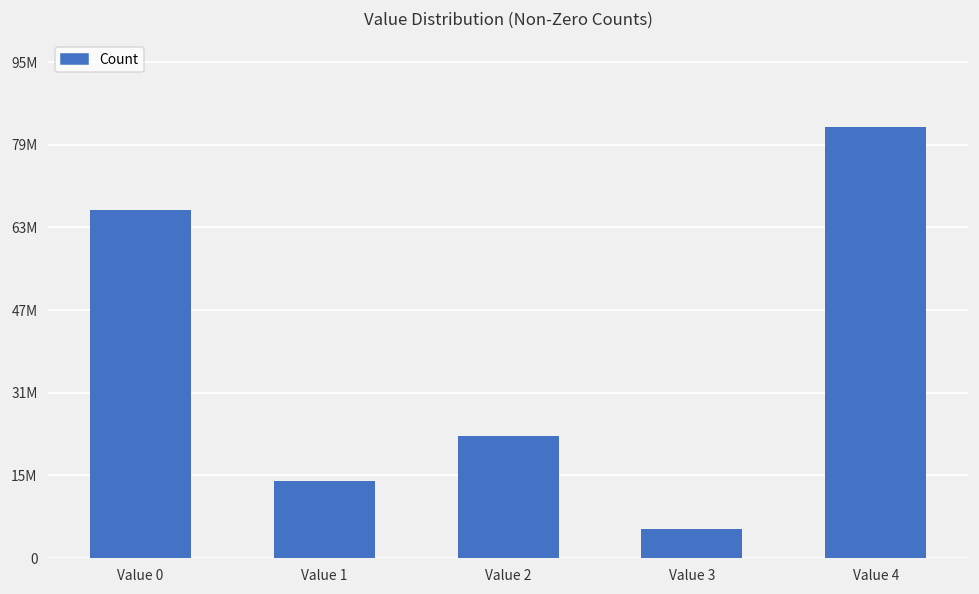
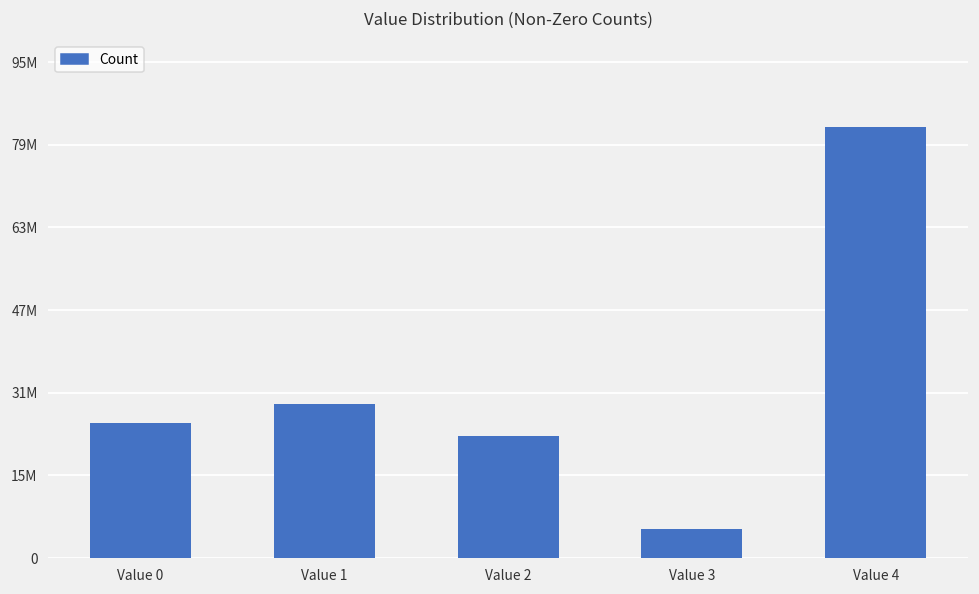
Value 0: 67000000 -> 26000000
Value 1: 15000000 -> 30000000
